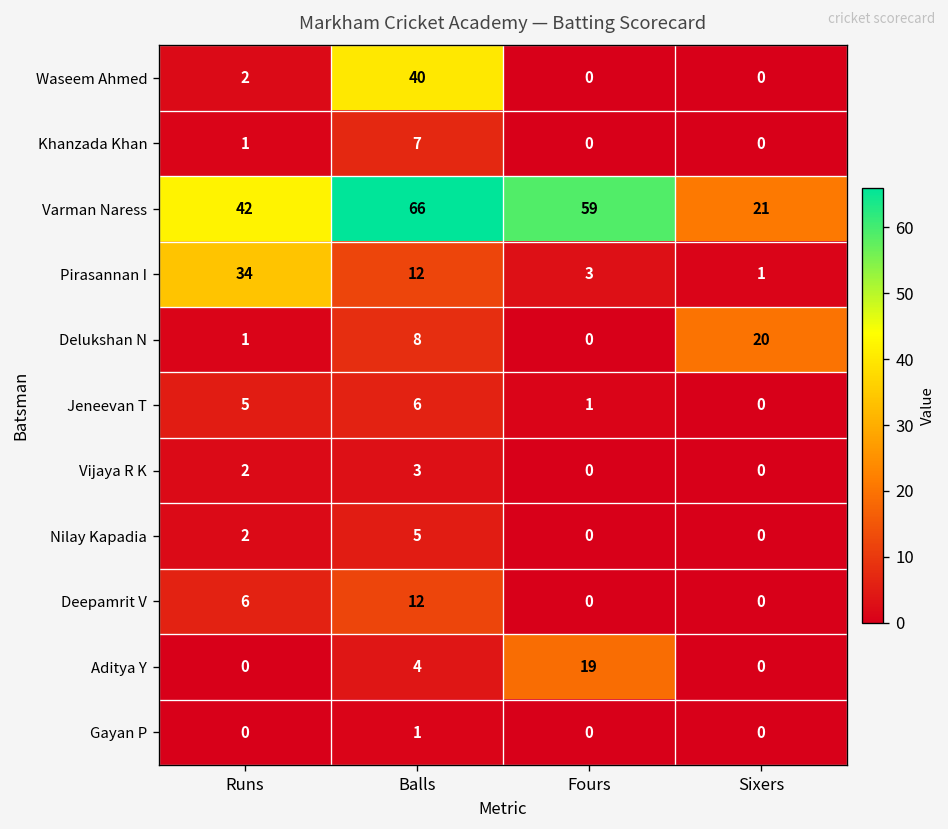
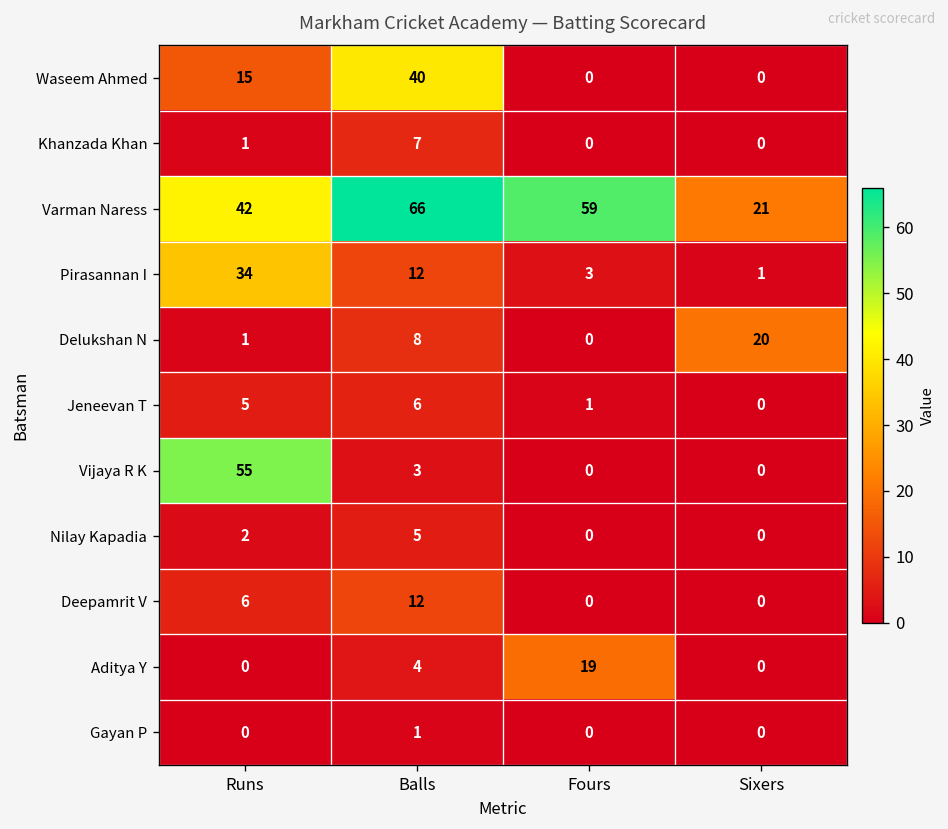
Waseem Ahmed, Runs: 2 -> 15
Vijaya R K, Runs: 2 -> 55
